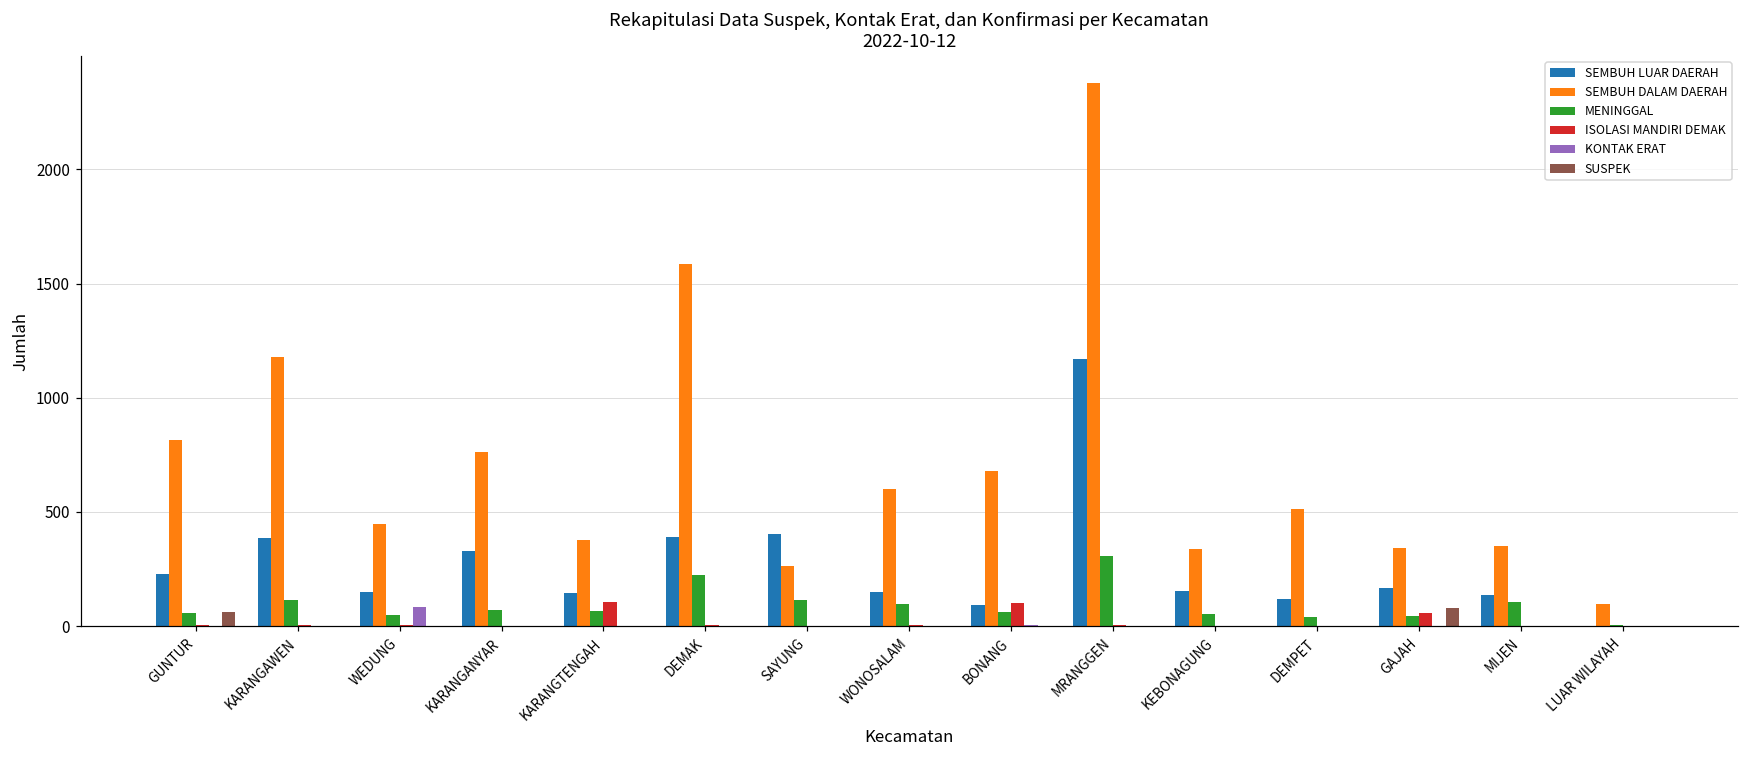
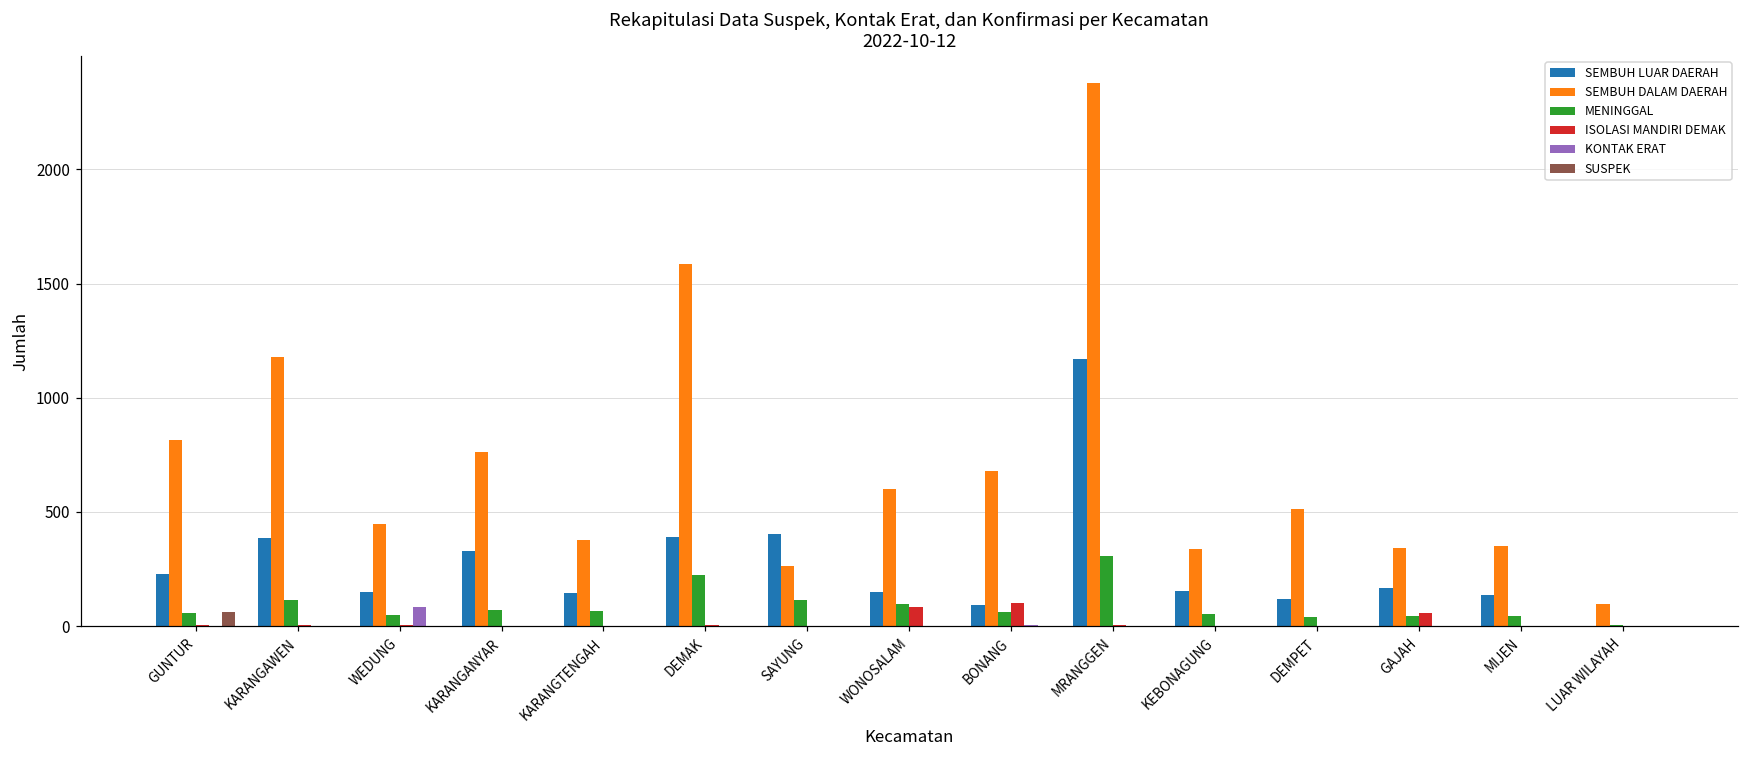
ISOLASI MANDIRI DEMAK, KARANGTENGAH: 110 -> 0
ISOLASI MANDIRI DEMAK, WONOSALAM: 0 -> 90
SUSPEK, GAJAH: 80 -> 0
MENINGGAL, MIJEN: 110 -> 50
